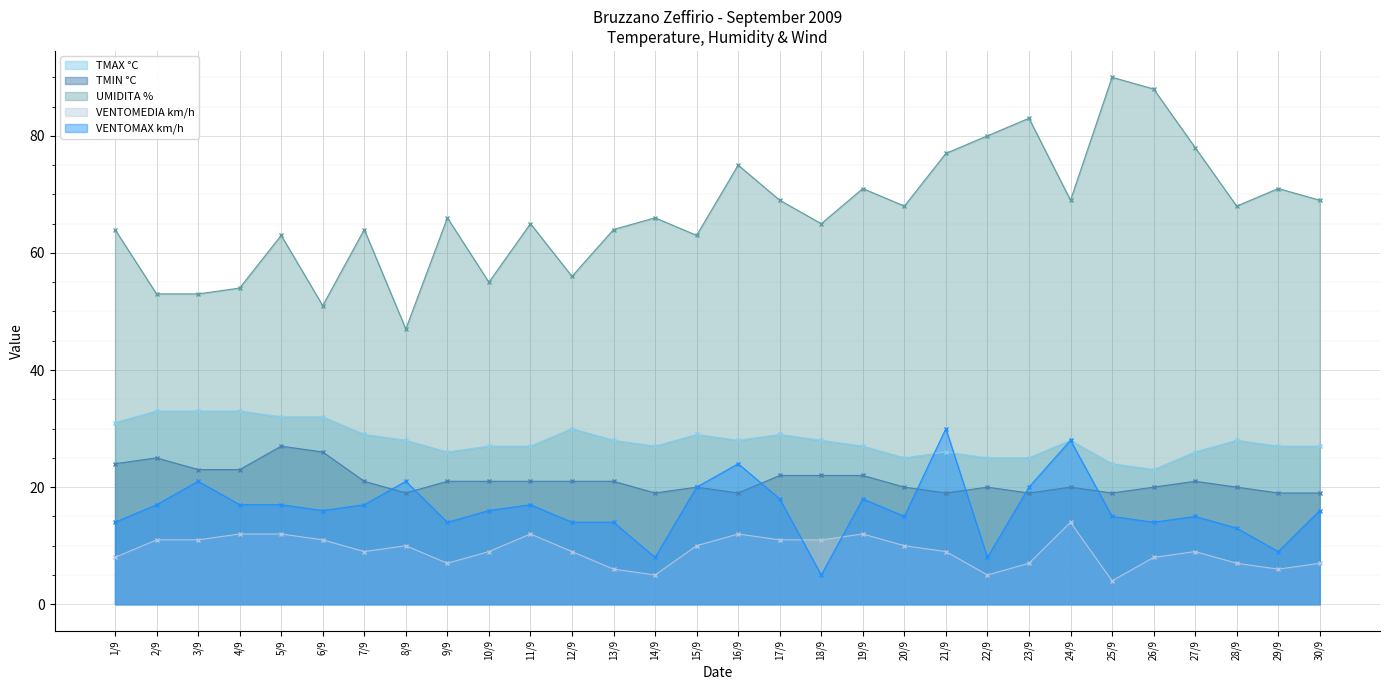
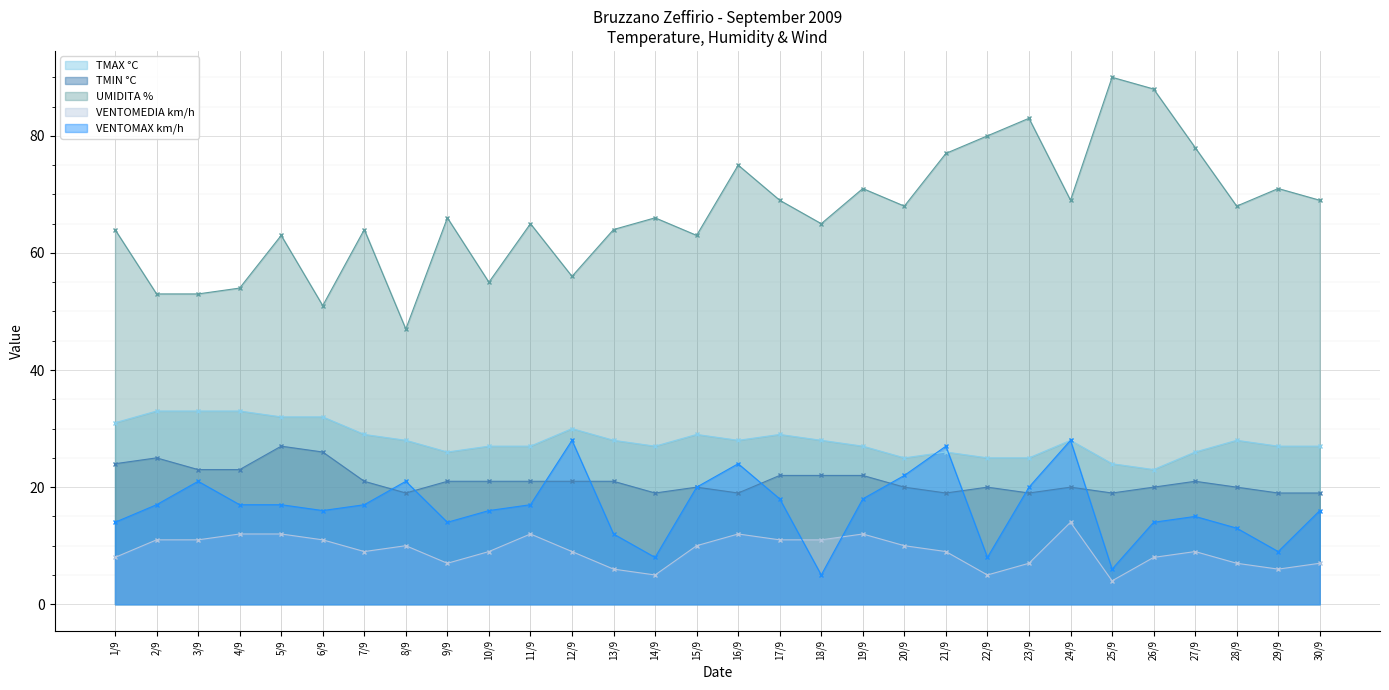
VENTOMAX km/h, 12/9: 14 -> 28
VENTOMAX km/h, 13/9: 14 -> 12
VENTOMAX km/h, 20/9: 15 -> 22
VENTOMAX km/h, 21/9: 30 -> 27
VENTOMAX km/h, 25/9: 15 -> 6
